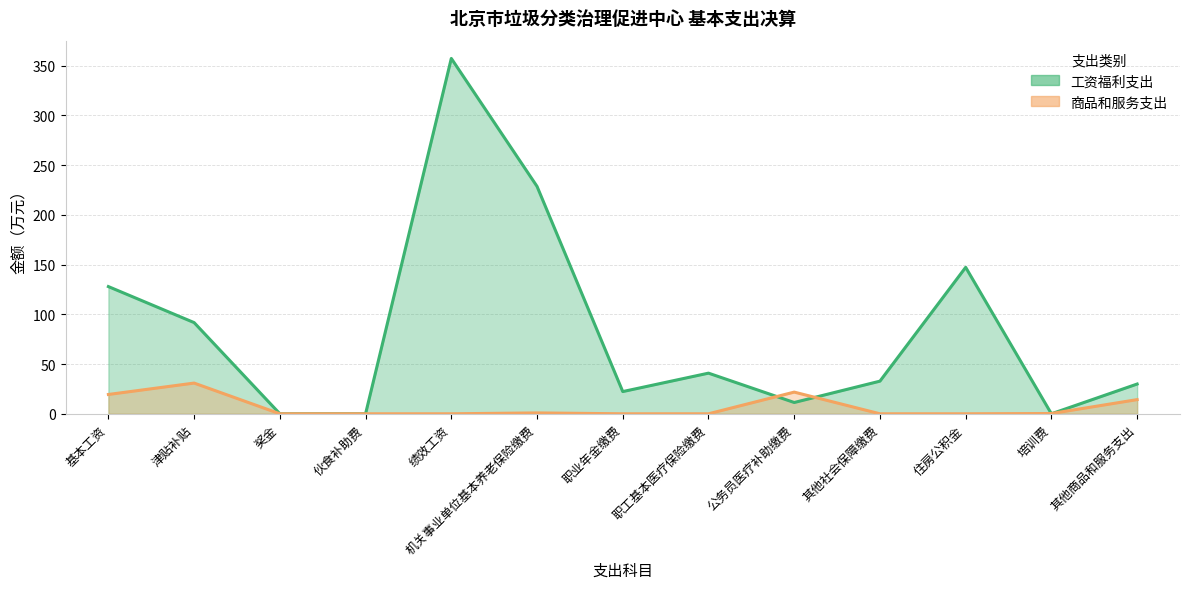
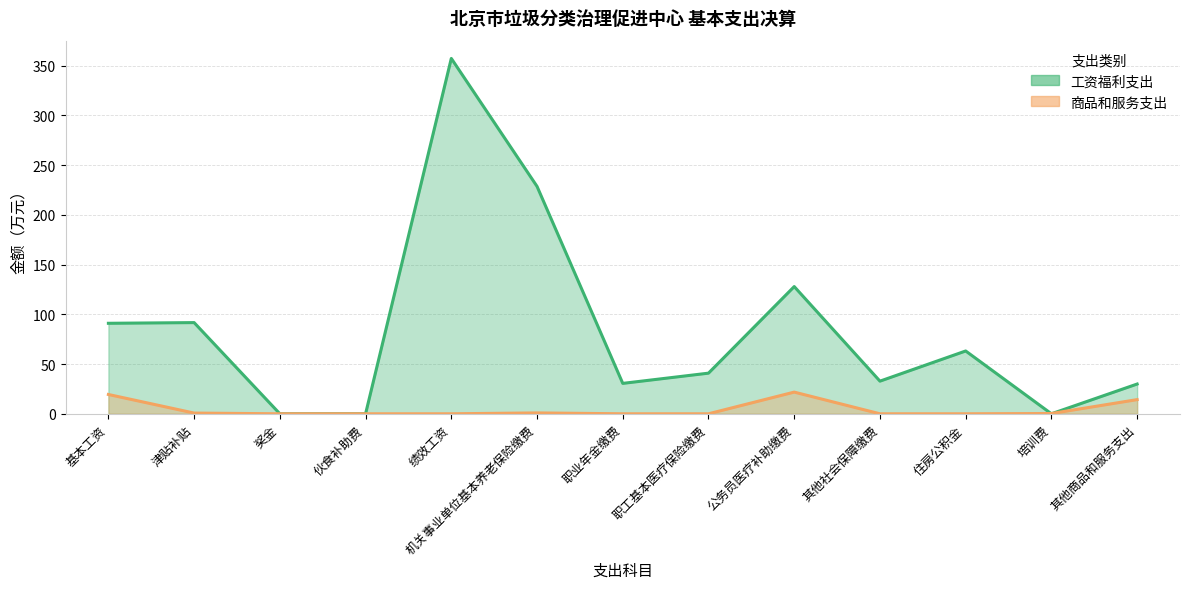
工资福利支出, 基本工资: 130 -> 90
商品和服务支出, 津贴补贴: 30 -> 0
工资福利支出, 职业年金缴费: 20 -> 30
工资福利支出, 公务员医疗补助缴费: 10 -> 130
工资福利支出, 住房公积金: 150 -> 60
